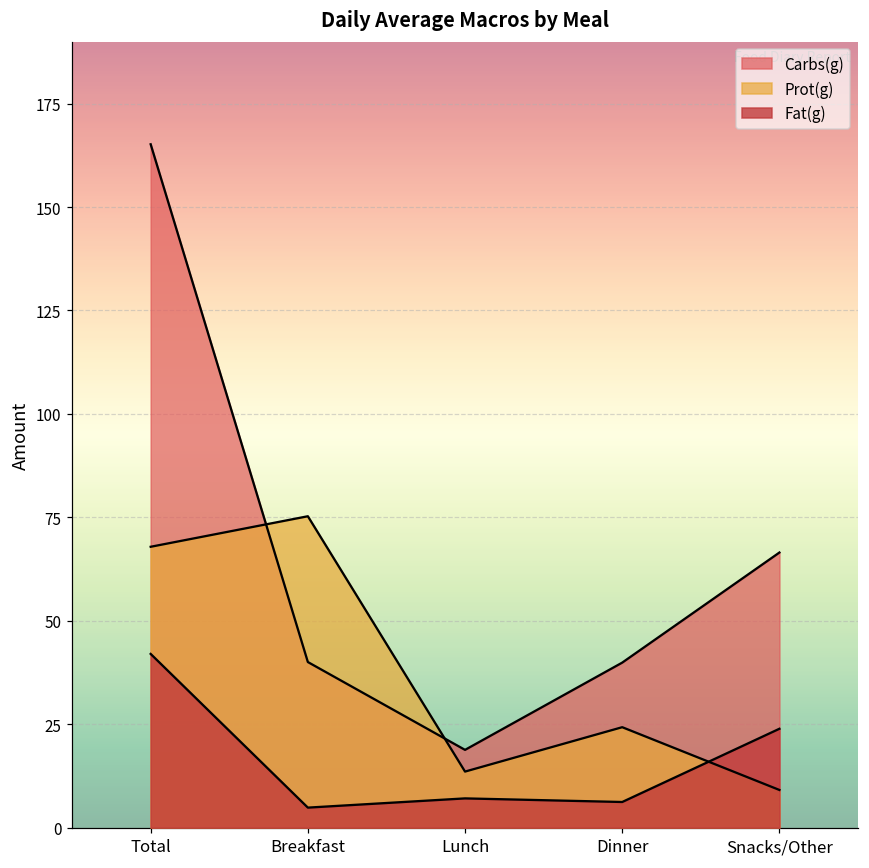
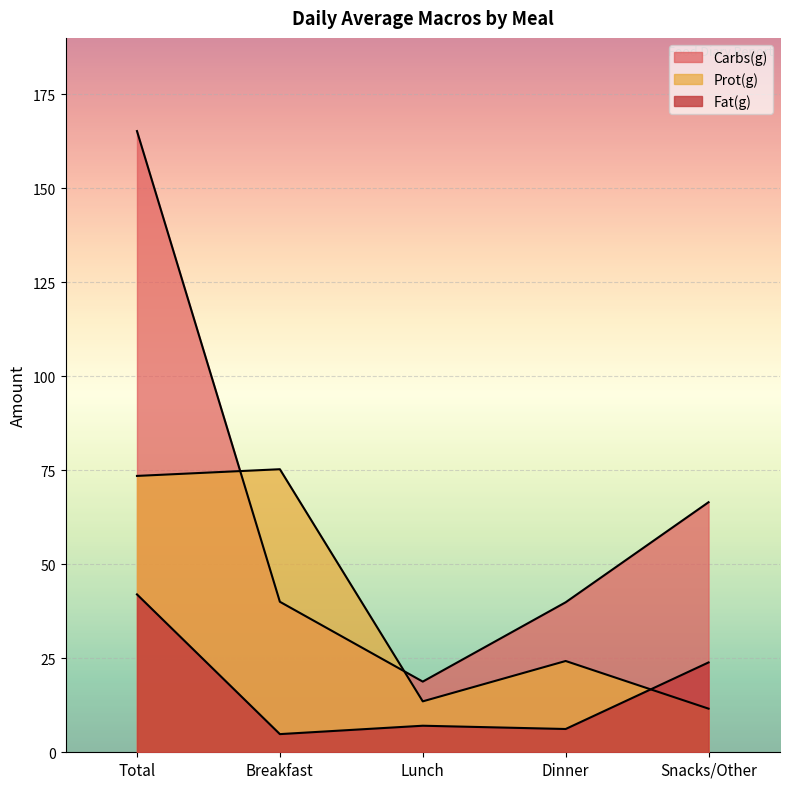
Prot(g), Total: 68 -> 73
Prot(g), Snacks/Other: 9 -> 12
